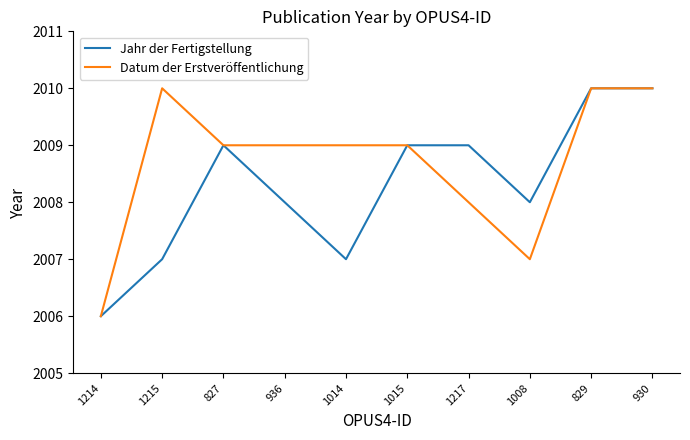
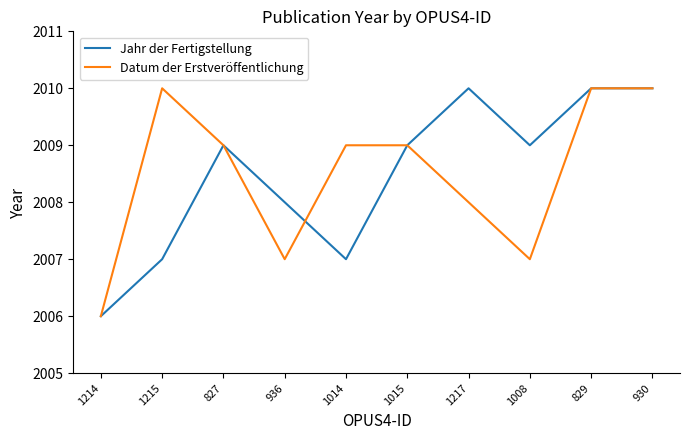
Datum der Erstveröffentlichung, 936: 2009 -> 2007
Jahr der Fertigstellung, 1217: 2009 -> 2010
Jahr der Fertigstellung, 1008: 2008 -> 2009
